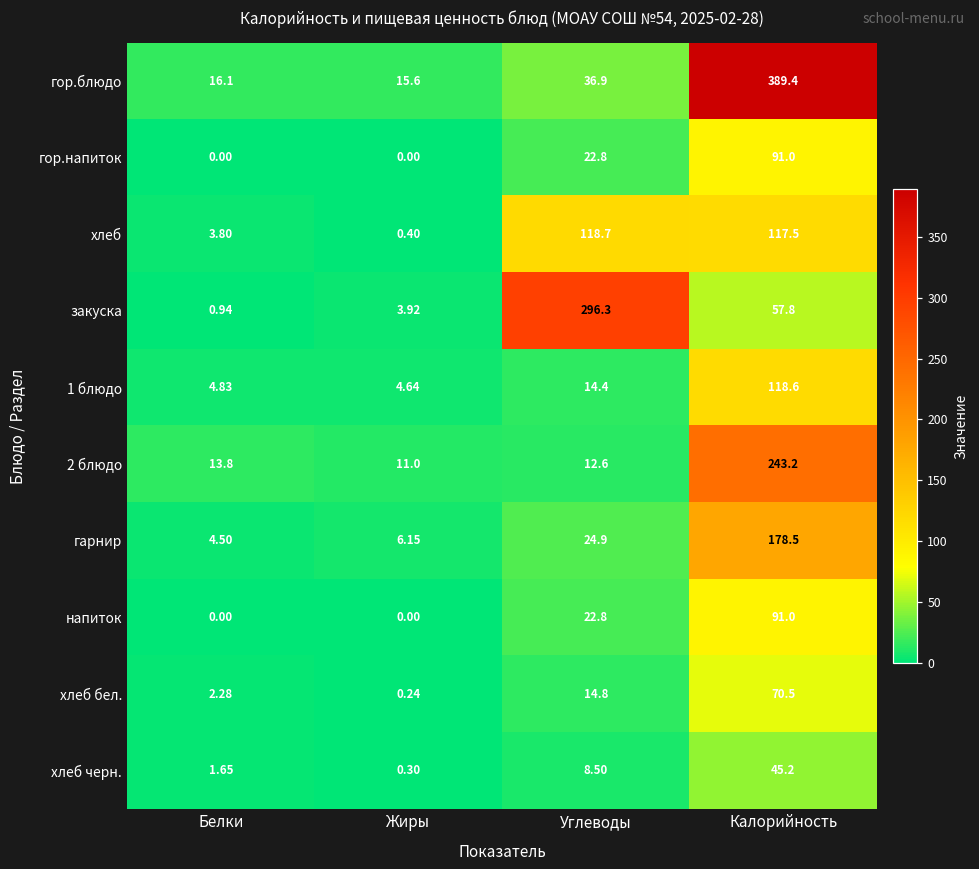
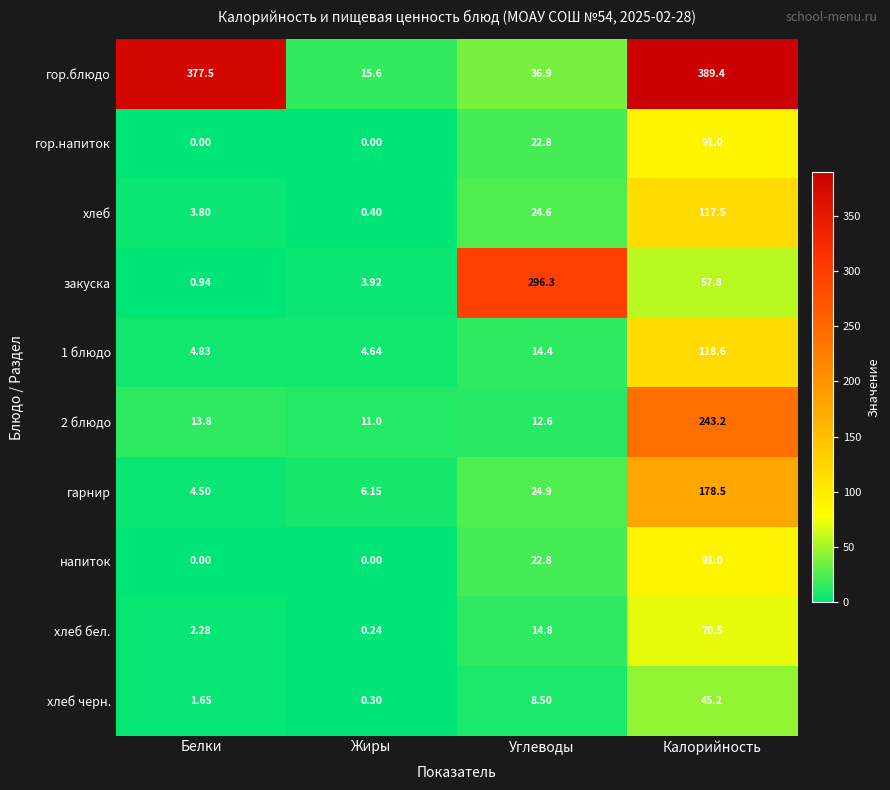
гор.блюдо, Белки: 16.1 -> 377.5
хлеб, Углеводы: 118.7 -> 24.6
